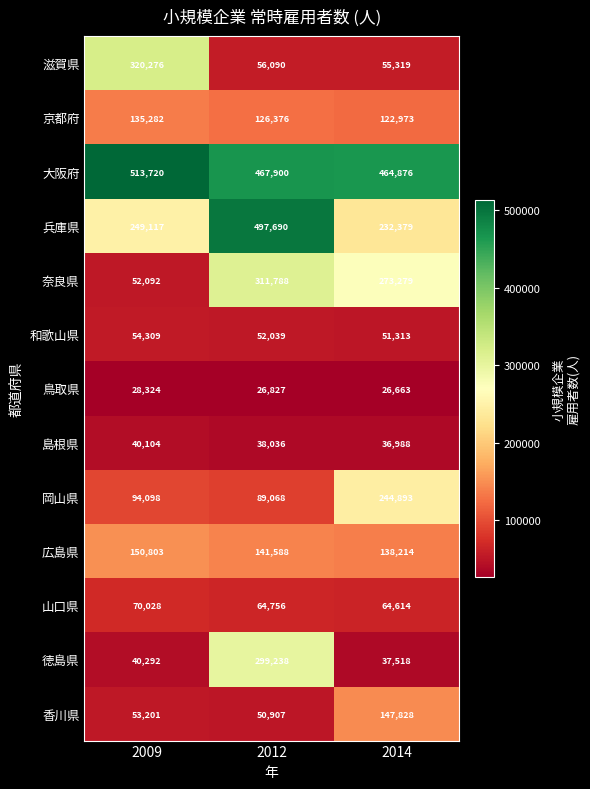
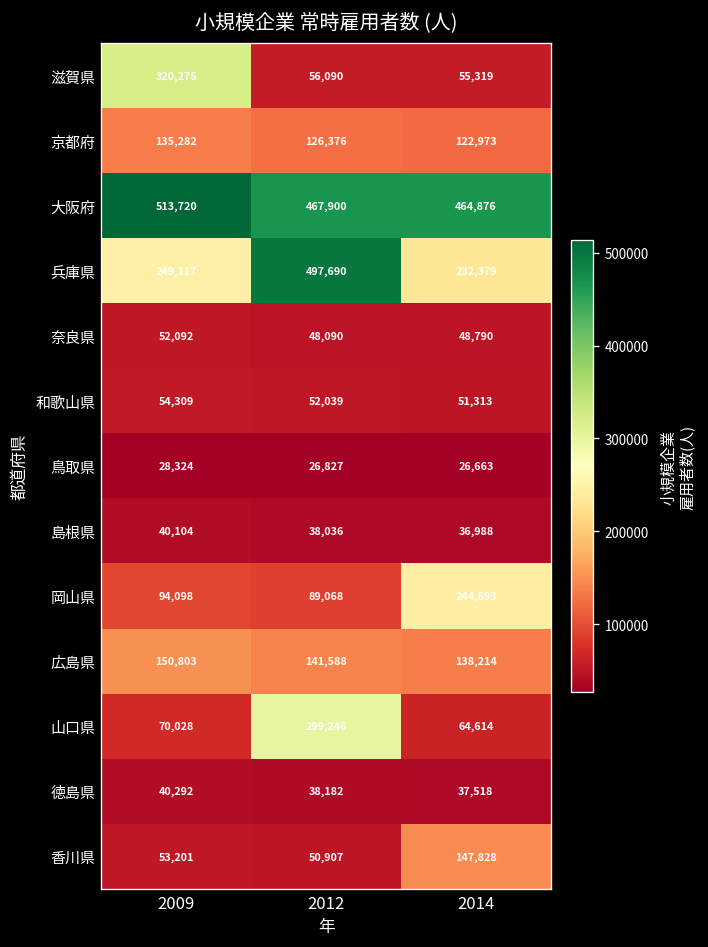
奈良県, 2012: 311,788 -> 48,090
奈良県, 2014: 273,279 -> 48,790
山口県, 2012: 64,756 -> 299,246
徳島県, 2012: 299,238 -> 38,182
